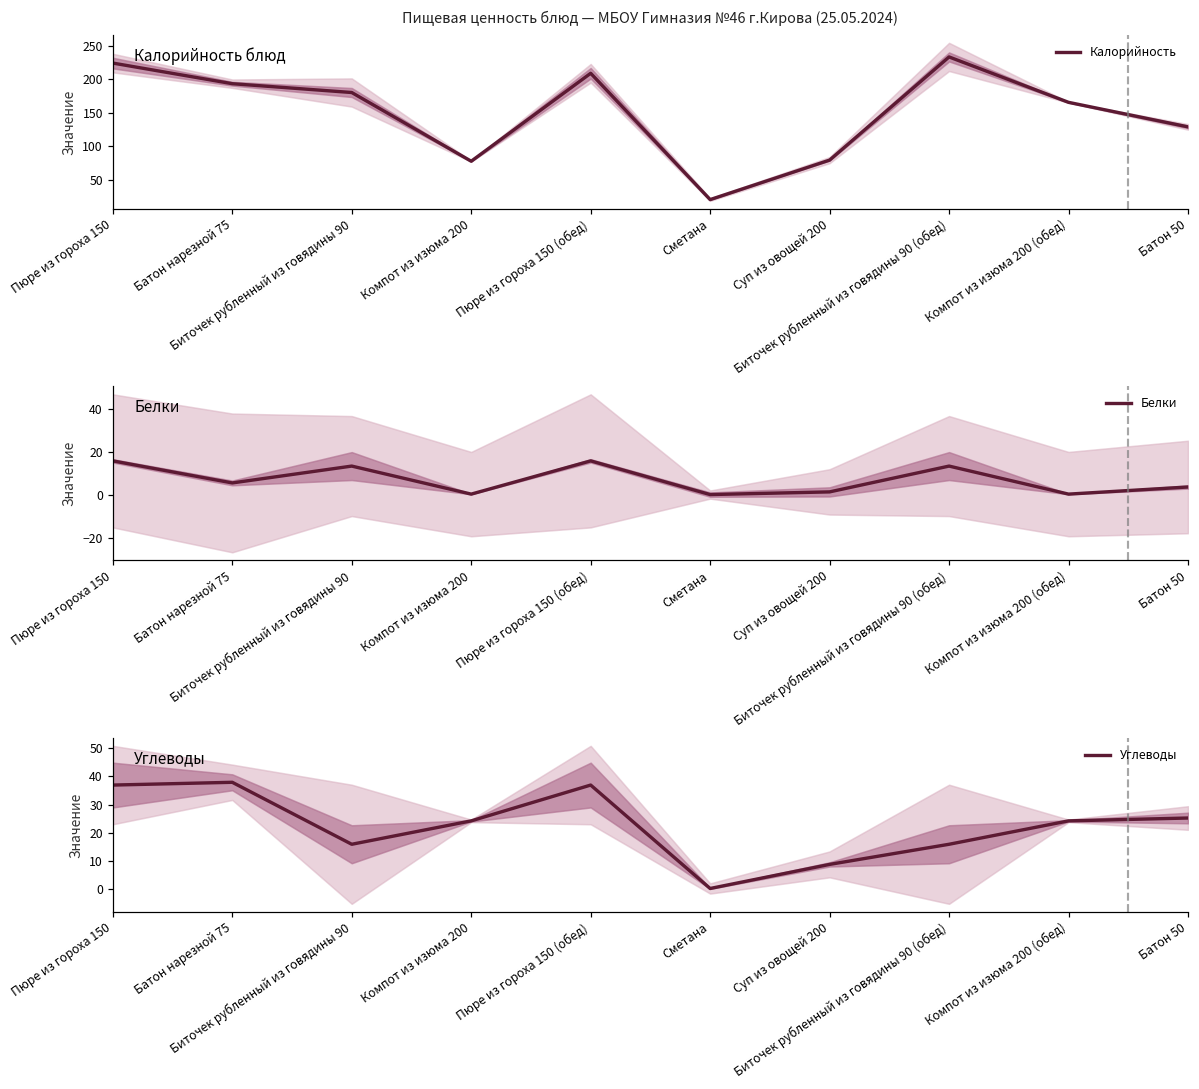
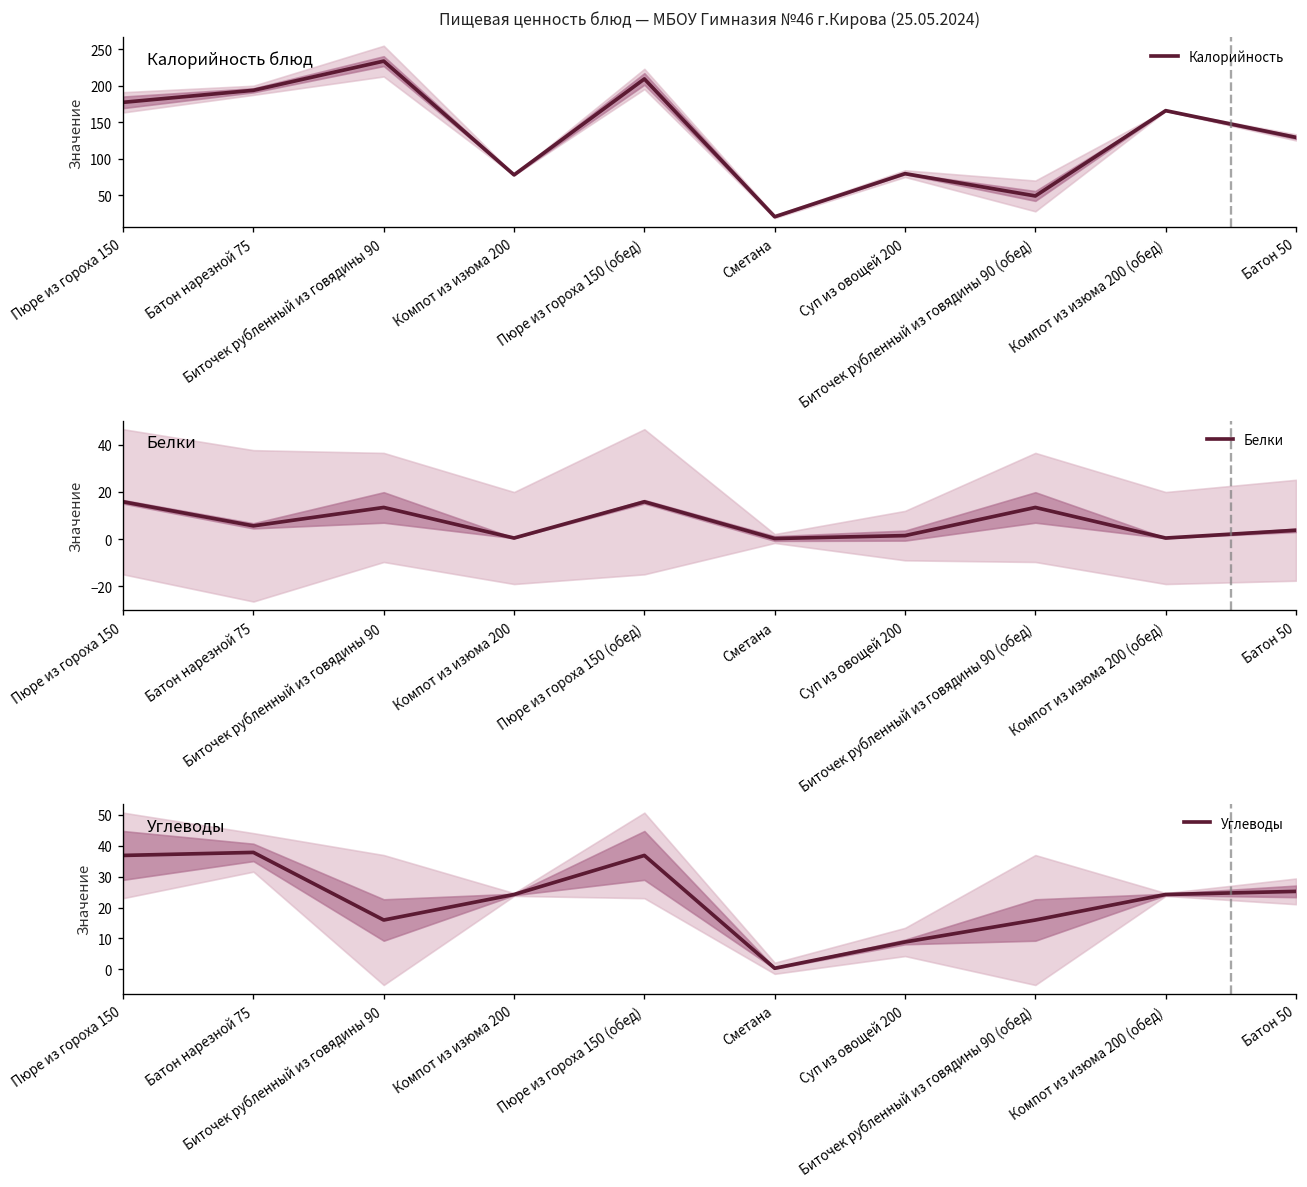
Пищевая ценность блюд — МБОУ Гимназия №46 г.Кирова (25.05.2024), Калорийность, Пюре из гороха 150: 220 -> 180
Пищевая ценность блюд — МБОУ Гимназия №46 г.Кирова (25.05.2024), Калорийность, Биточек рубленный из говядины 90: 180 -> 230
Пищевая ценность блюд — МБОУ Гимназия №46 г.Кирова (25.05.2024), Калорийность, Биточек рубленный из говядины 90 (обед): 230 -> 50
